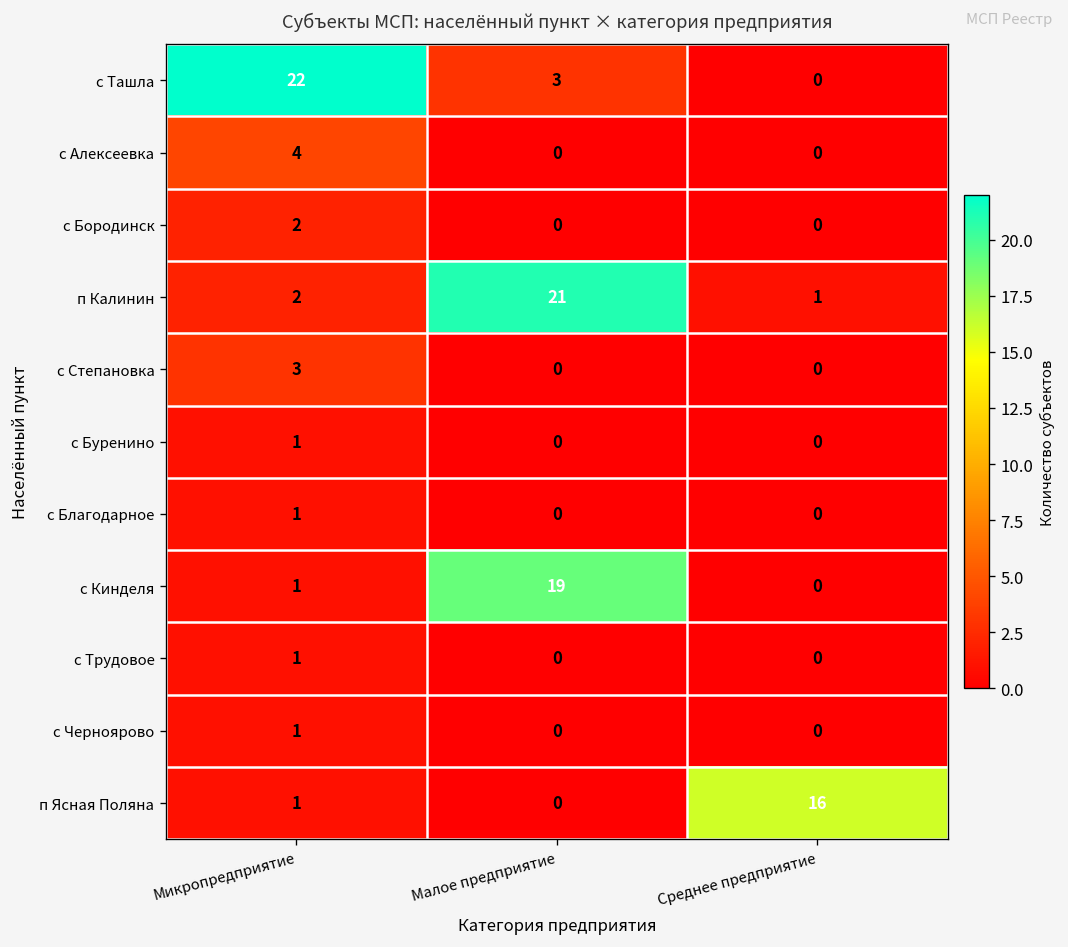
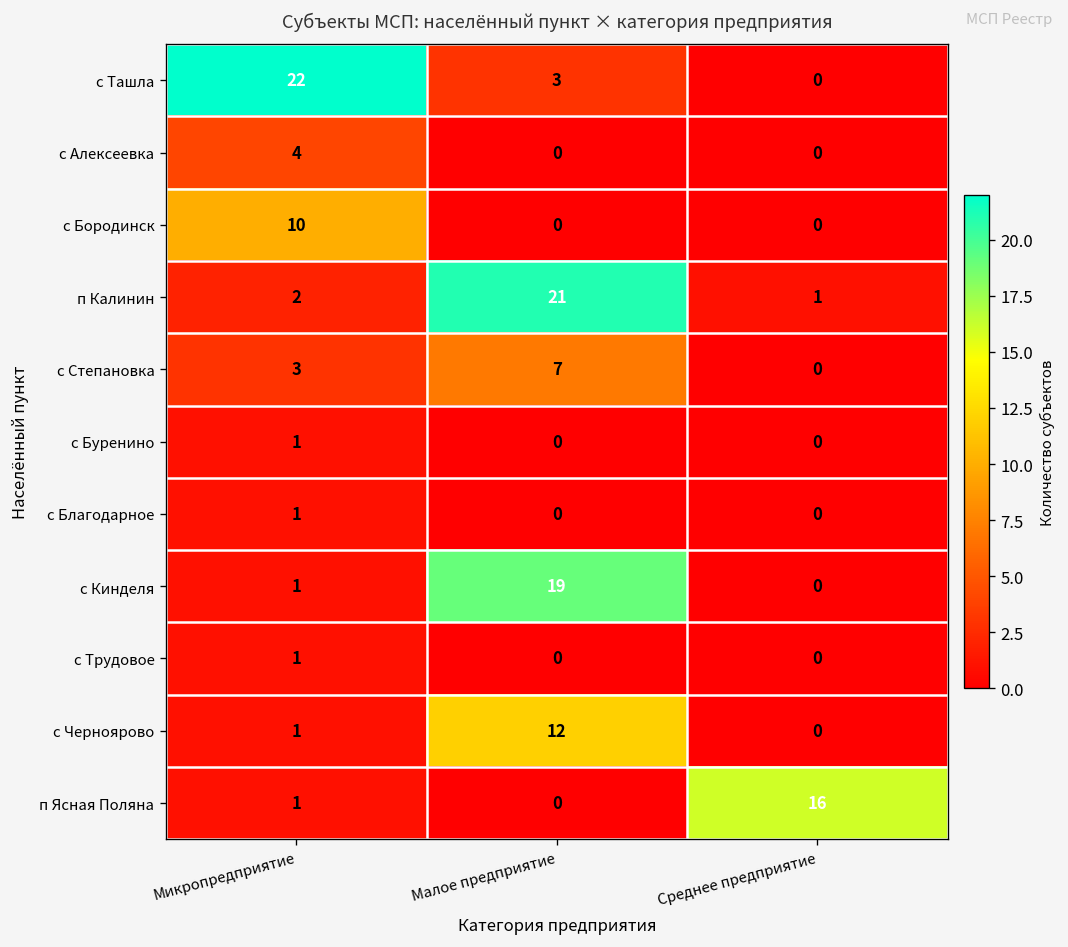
с Бородинск, Микропредприятие: 2 -> 10
с Степановка, Малое предприятие: 0 -> 7
с Черноярово, Малое предприятие: 0 -> 12
